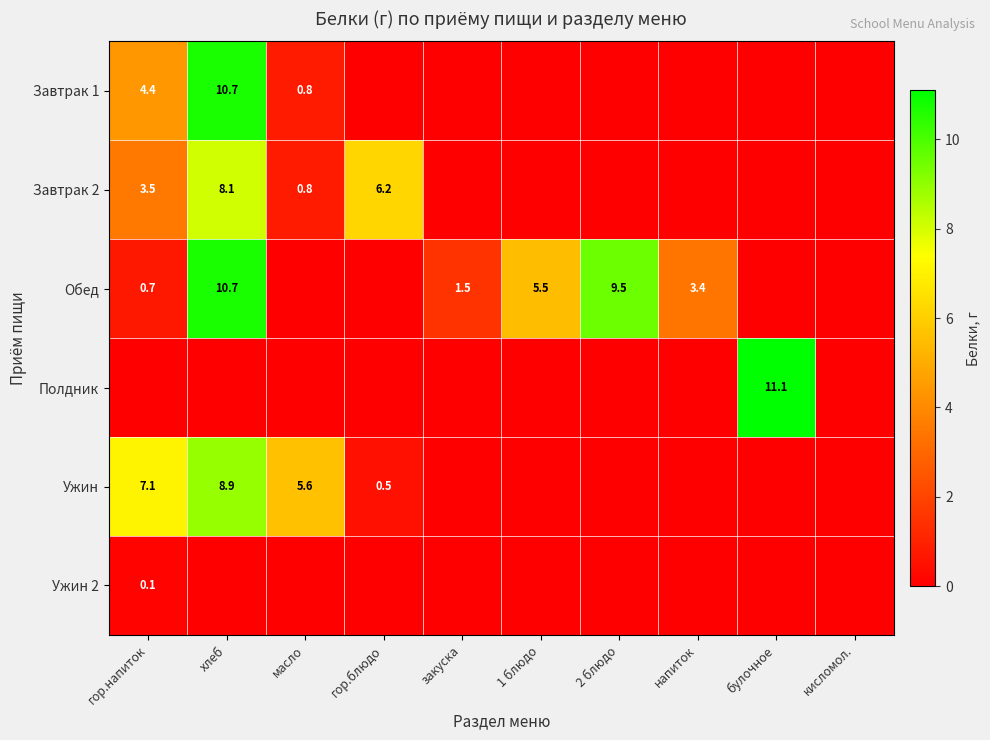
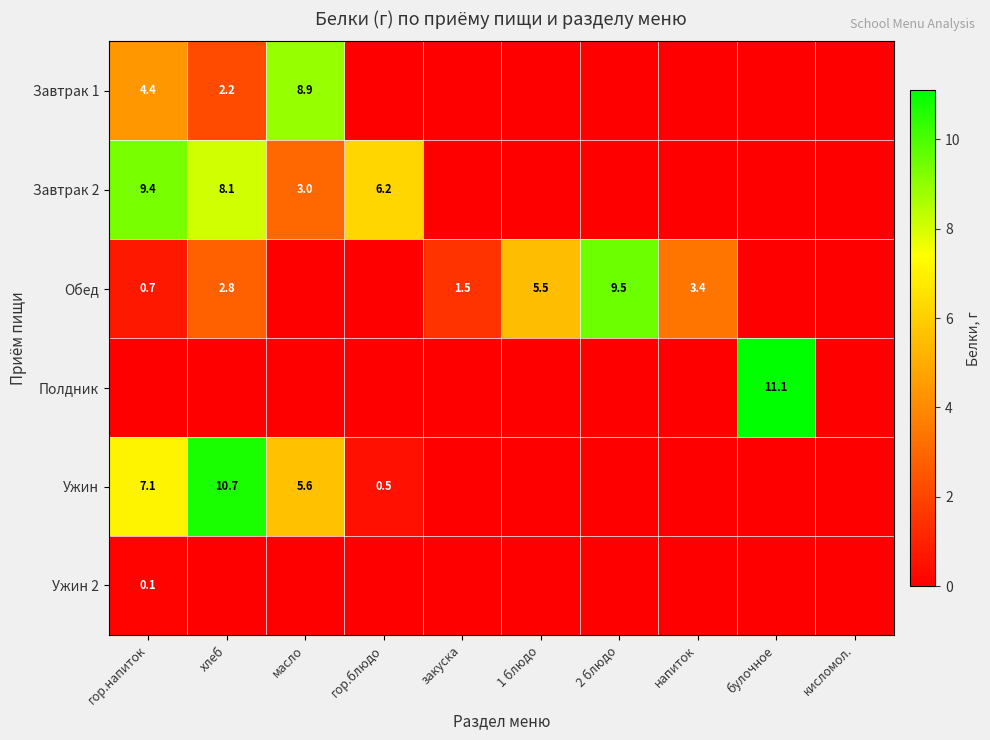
Завтрак 1, хлеб: 10.7 -> 2.2
Завтрак 1, масло: 0.8 -> 8.9
Завтрак 2, гор.напиток: 3.5 -> 9.4
Завтрак 2, масло: 0.8 -> 3.0
Обед, хлеб: 10.7 -> 2.8
Ужин, хлеб: 8.9 -> 10.7
